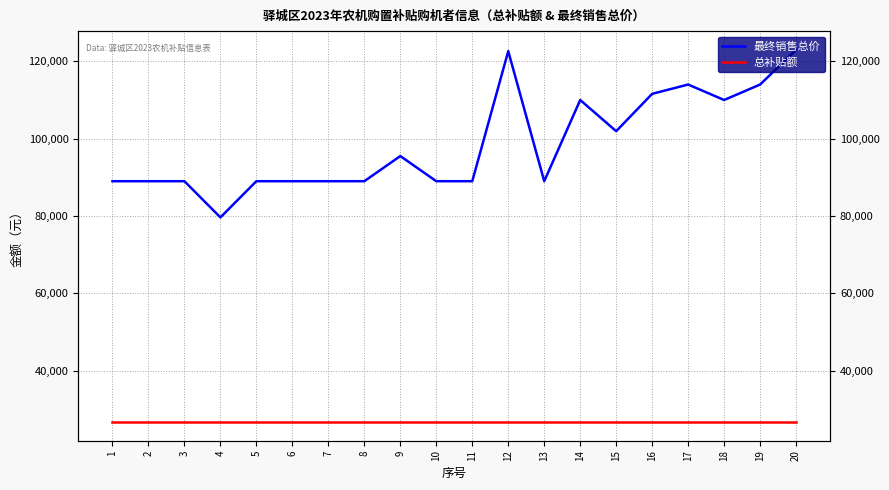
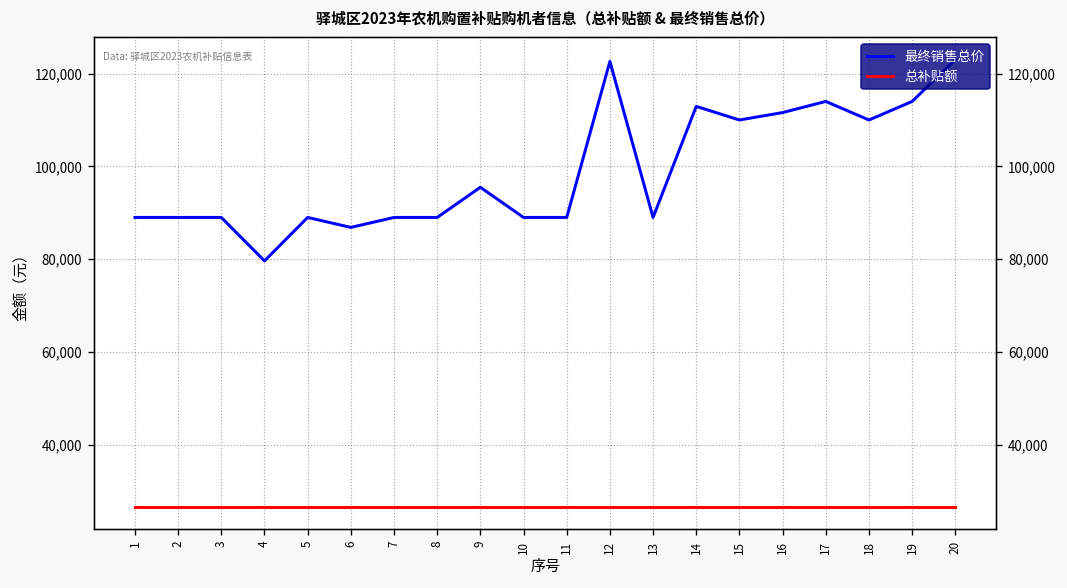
最终销售总价, 6: 89,000 -> 87,000
最终销售总价, 14: 110,000 -> 113,000
最终销售总价, 15: 102,000 -> 110,000
